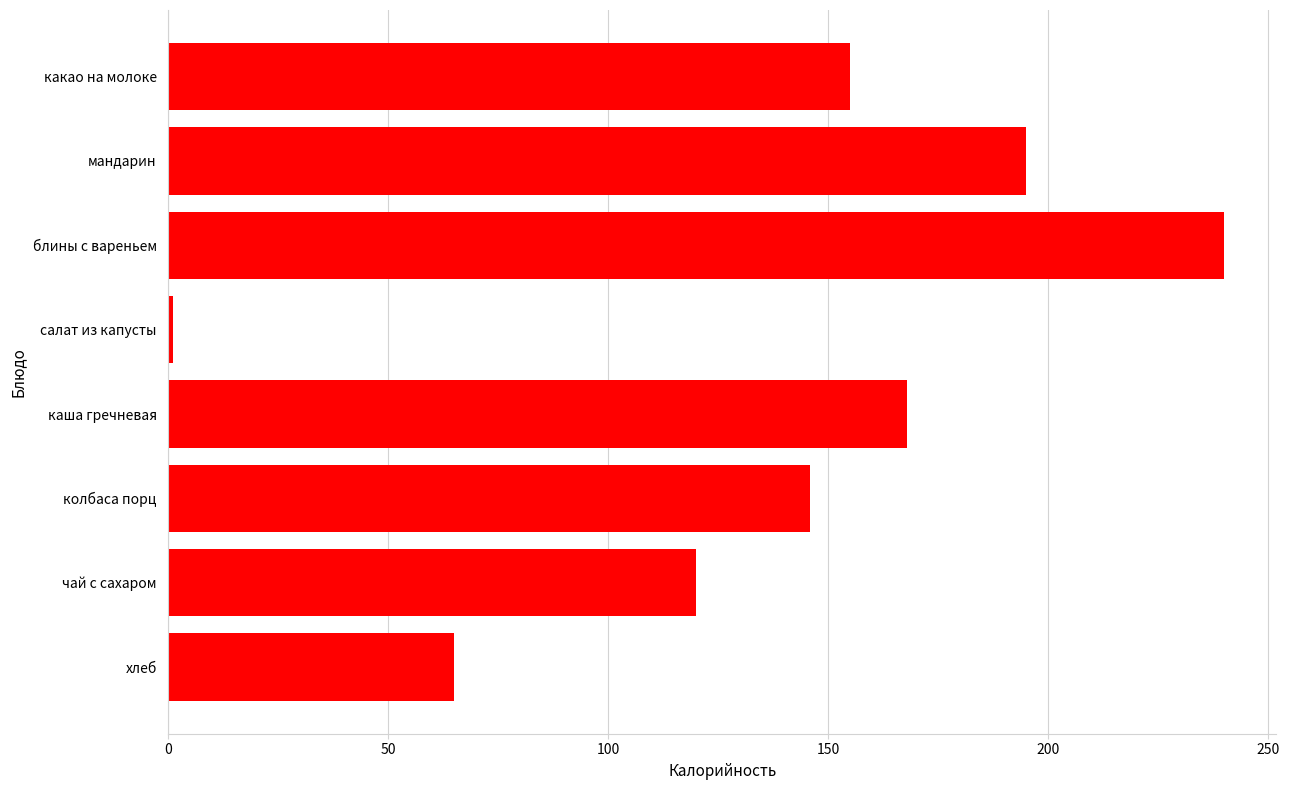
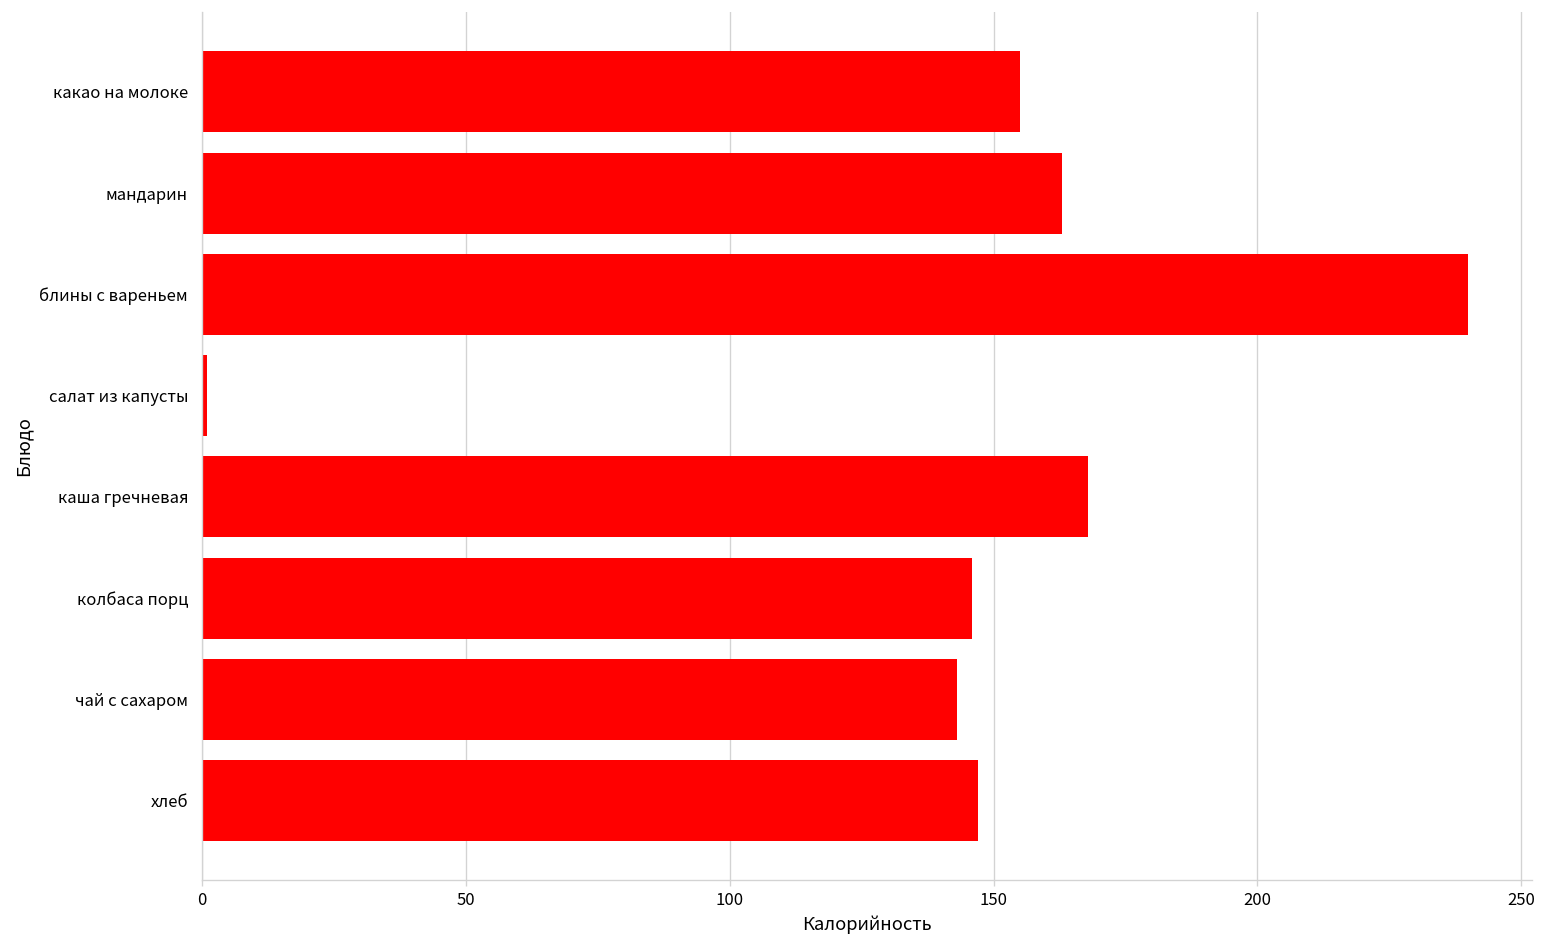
мандарин: 195 -> 163
чай с сахаром: 120 -> 143
хлеб: 65 -> 147
